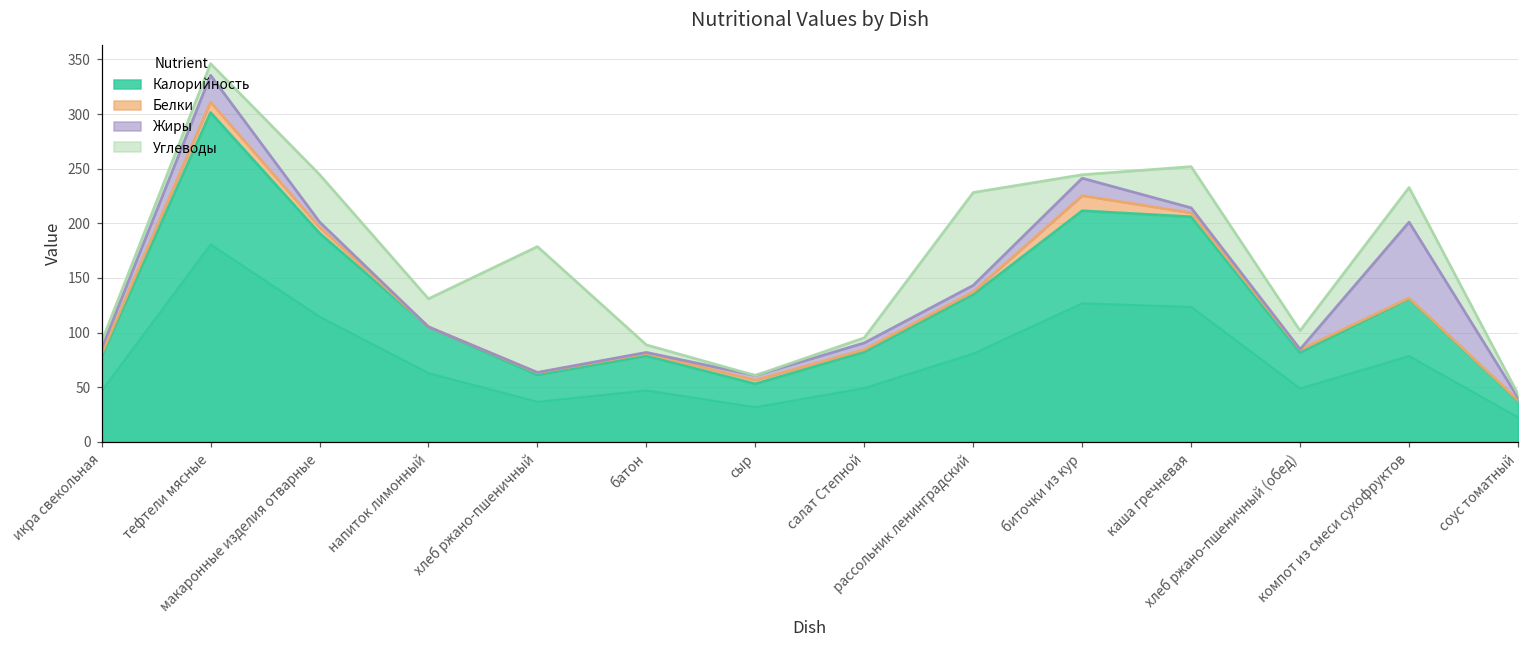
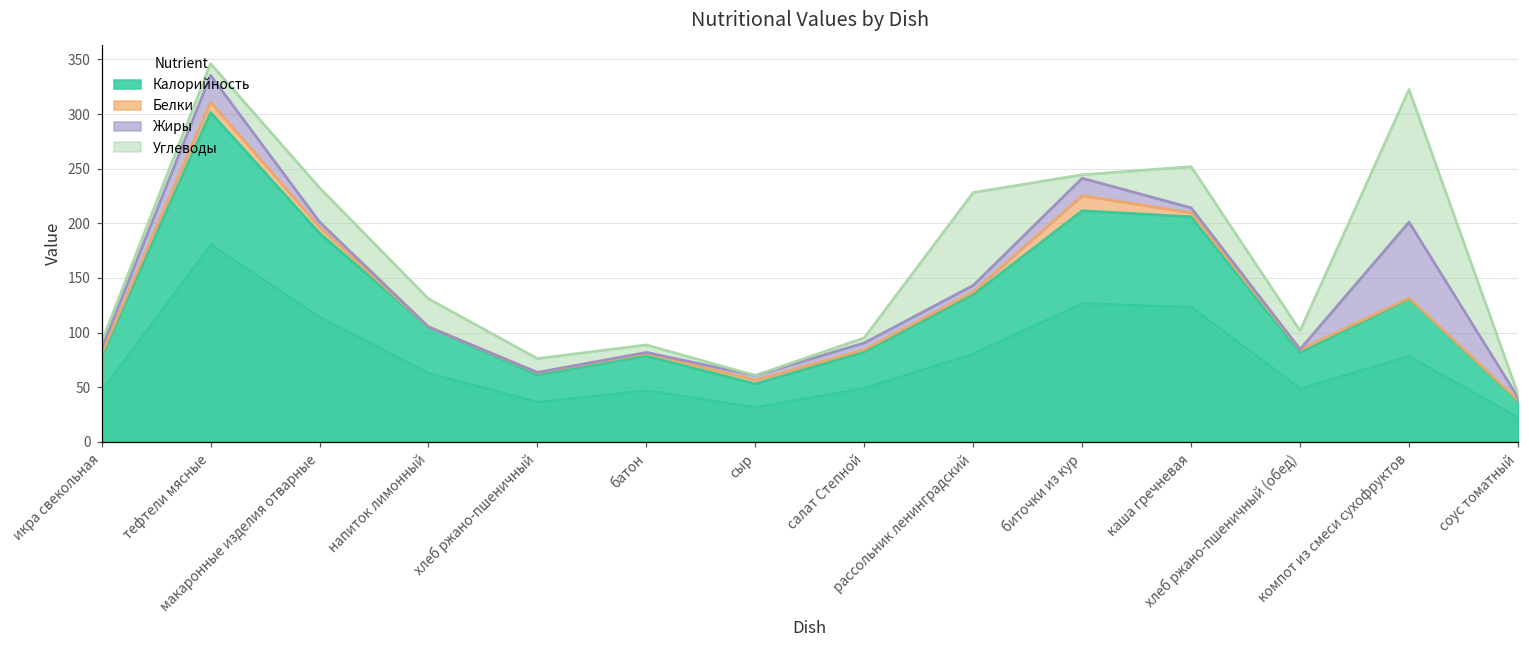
Углеводы, макаронные изделия отварные: 40 -> 30
Углеводы, хлеб ржано-пшеничный: 120 -> 10
Углеводы, компот из смеси сухофруктов: 30 -> 120
